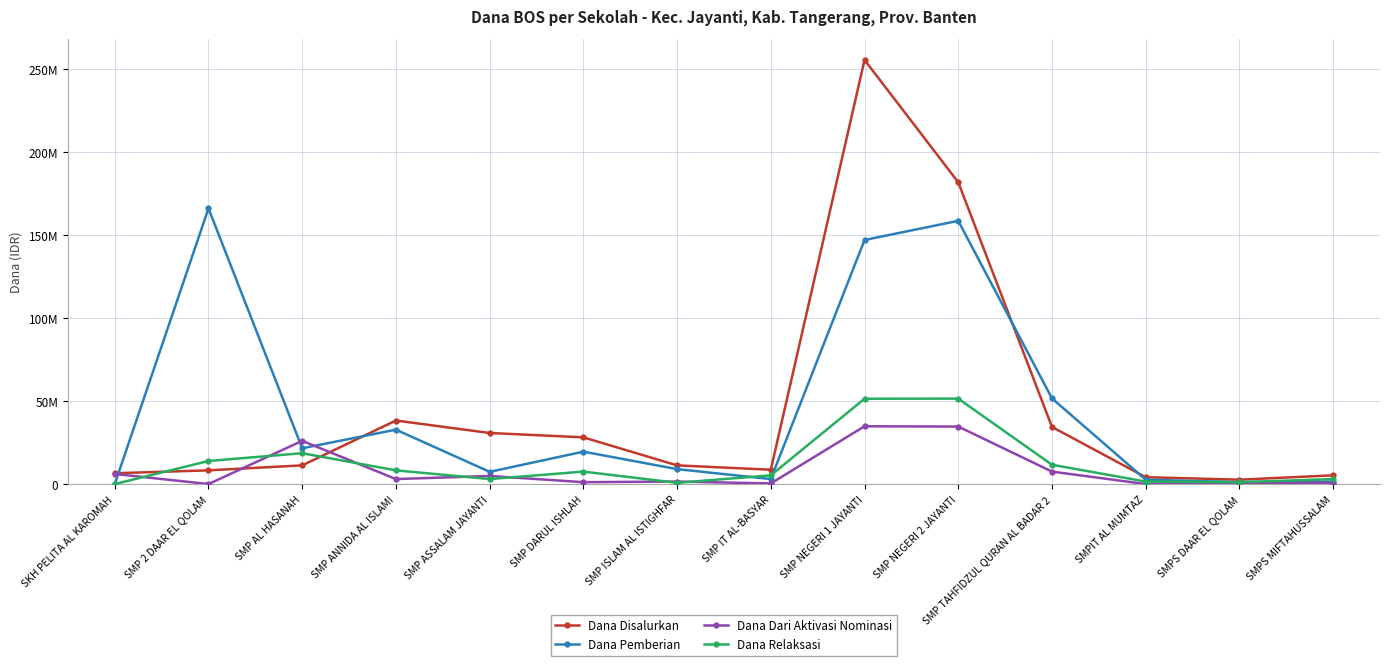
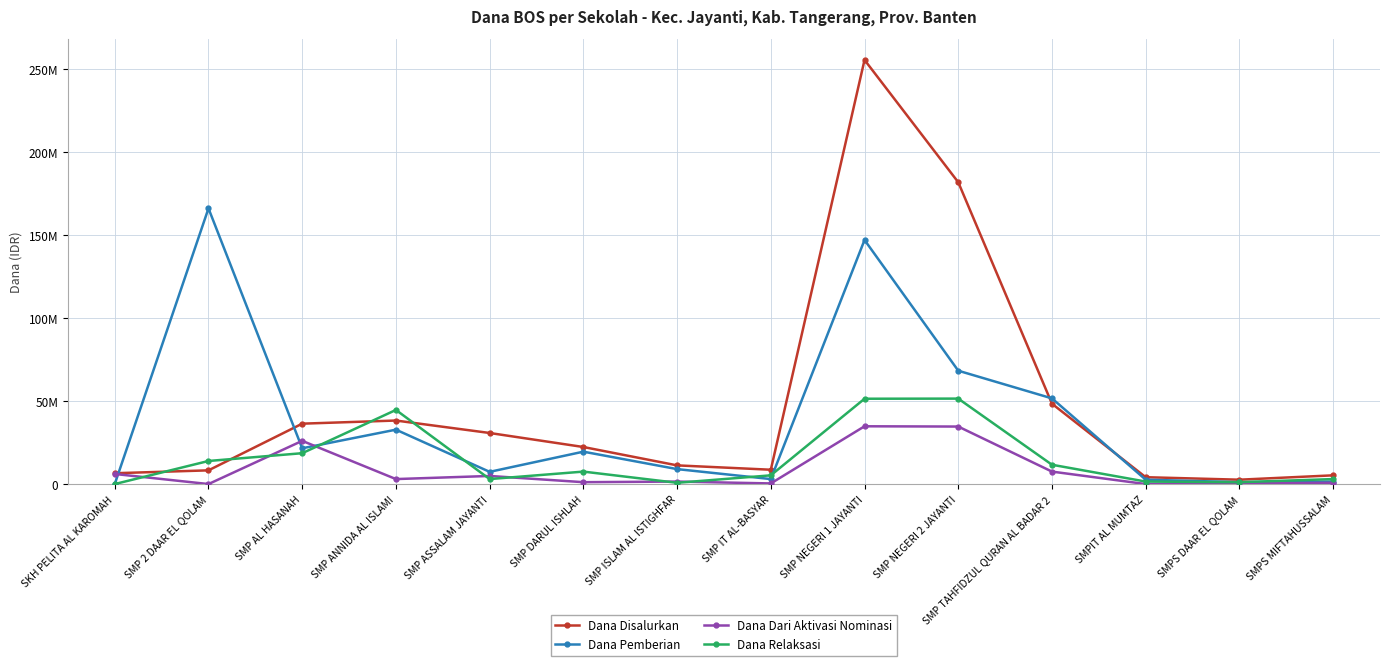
Dana Disalurkan, SMP AL HASANAH: 11000000 -> 36000000
Dana Relaksasi, SMP ANNIDA AL ISLAMI: 8000000 -> 45000000
Dana Disalurkan, SMP DARUL ISHLAH: 28000000 -> 22000000
Dana Pemberian, SMP NEGERI 2 JAYANTI: 158000000 -> 68000000
Dana Disalurkan, SMP TAHFIDZUL QURAN AL BADAR 2: 34000000 -> 48000000
